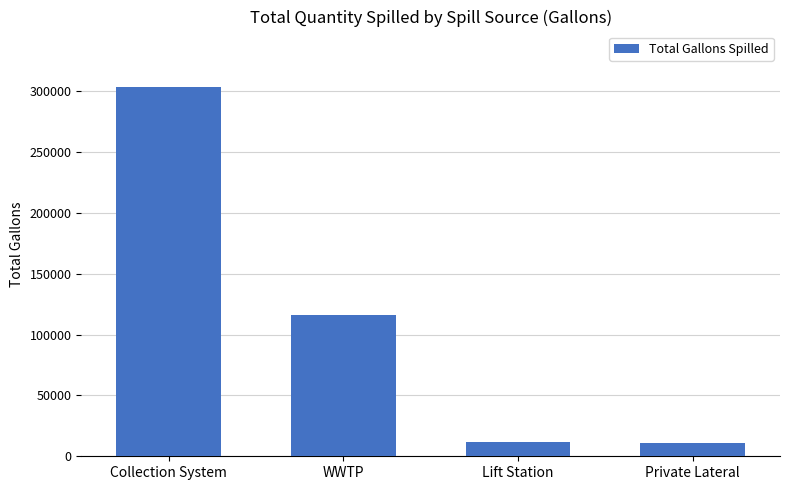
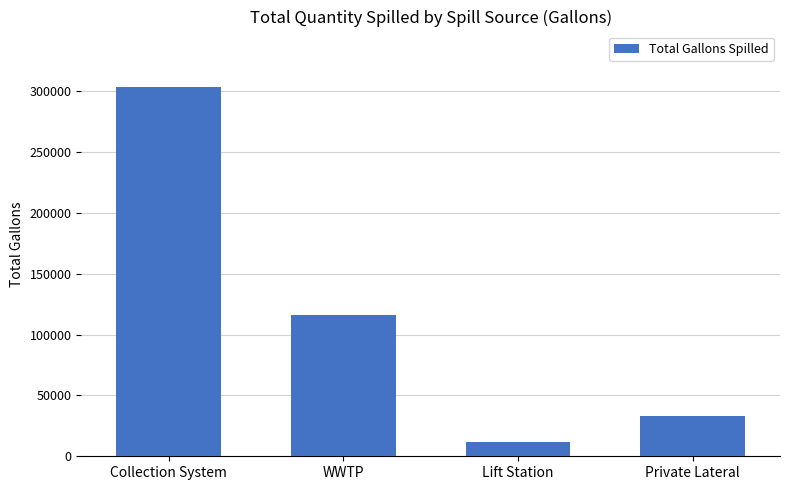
Private Lateral: 11000 -> 33000
